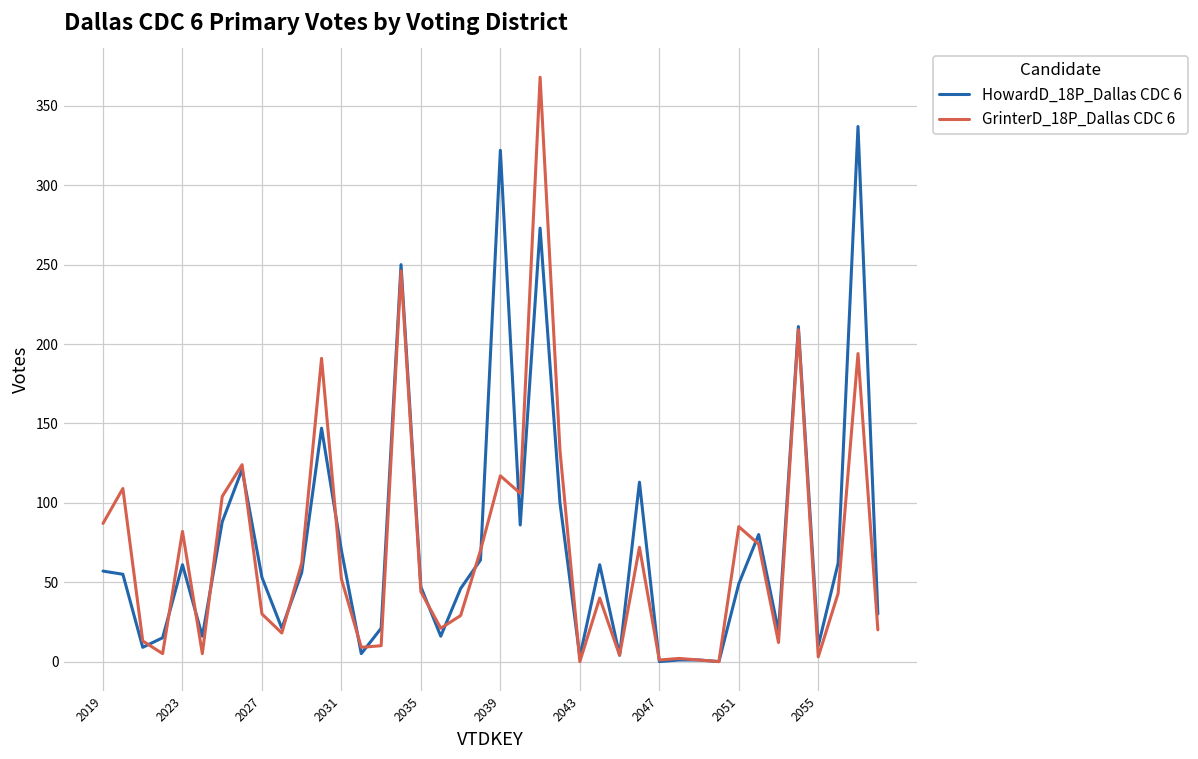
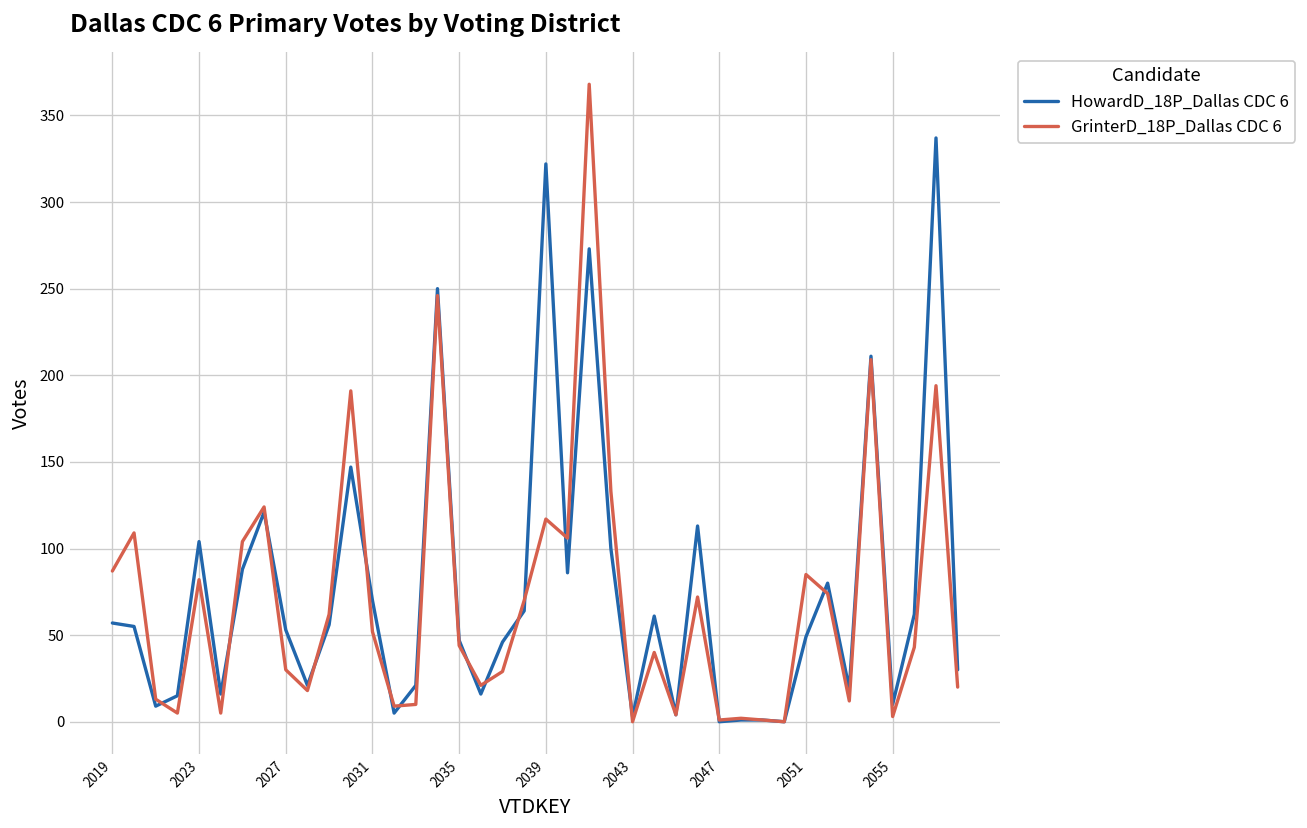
HowardD_18P_Dallas CDC 6, 2023: 61 -> 104
